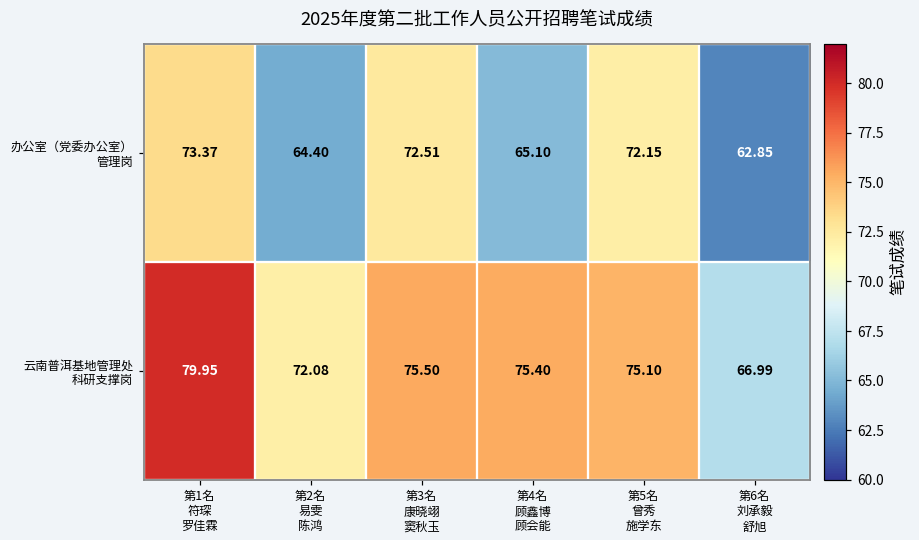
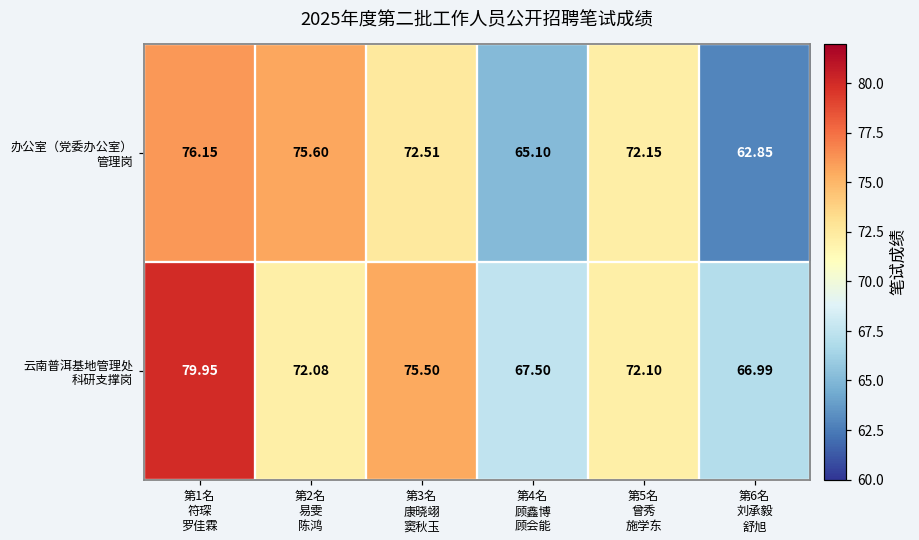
办公室（党委办公室） 管理岗, 第1名 符琛 罗佳霖: 73.37 -> 76.15
办公室（党委办公室） 管理岗, 第2名 易雯 陈鸿: 64.40 -> 75.60
云南普洱基地管理处 科研支撑岗, 第4名 顾鑫博 顾会能: 75.40 -> 67.50
云南普洱基地管理处 科研支撑岗, 第5名 曾秀 施学东: 75.10 -> 72.10
